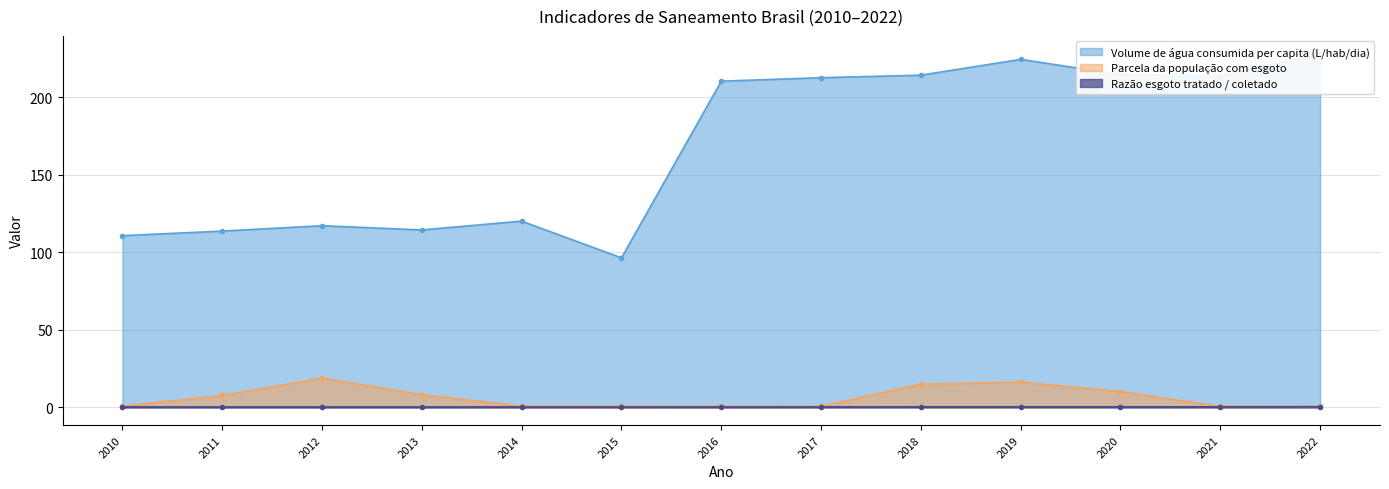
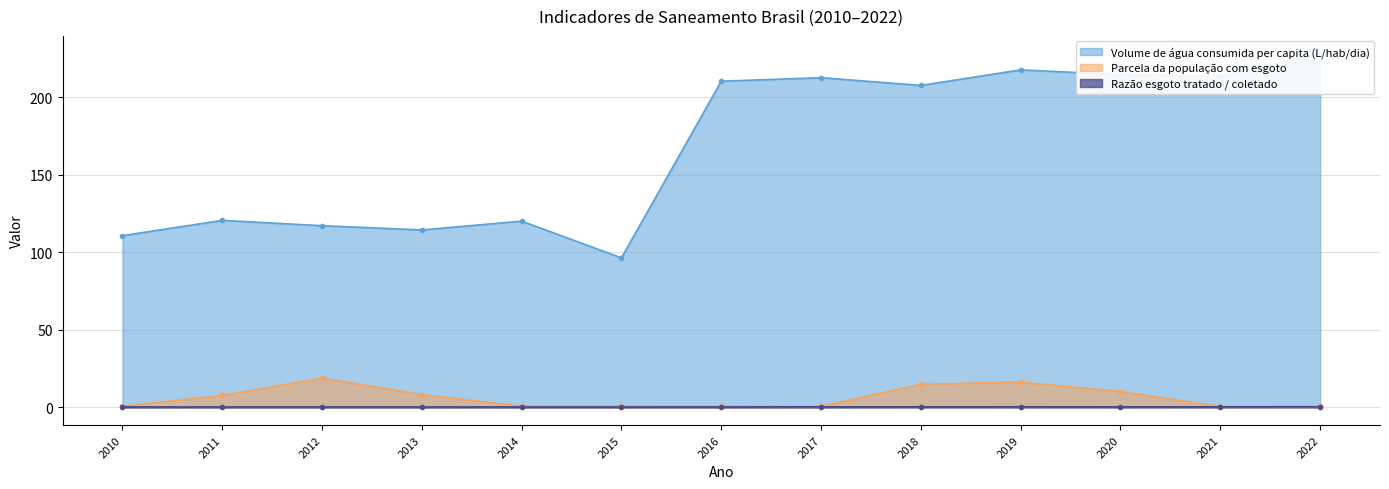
Volume de água consumida per capita (L/hab/dia), 2011: 114 -> 121
Volume de água consumida per capita (L/hab/dia), 2018: 214 -> 208
Volume de água consumida per capita (L/hab/dia), 2019: 225 -> 218
